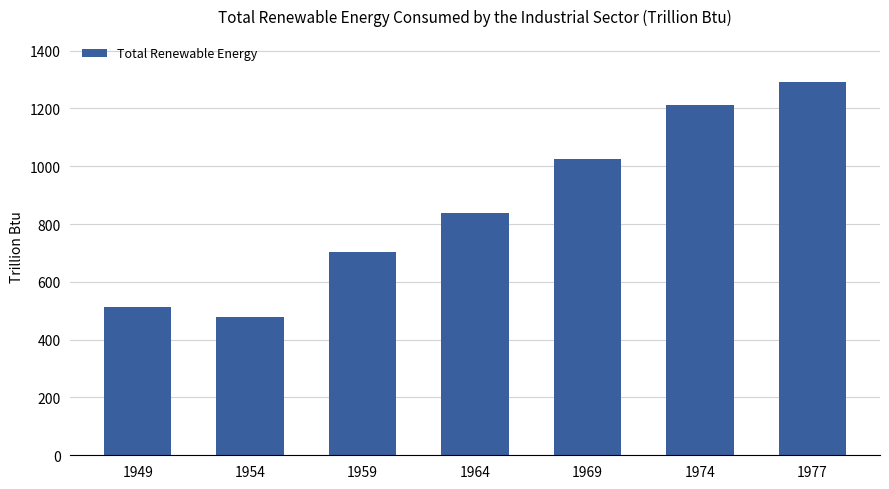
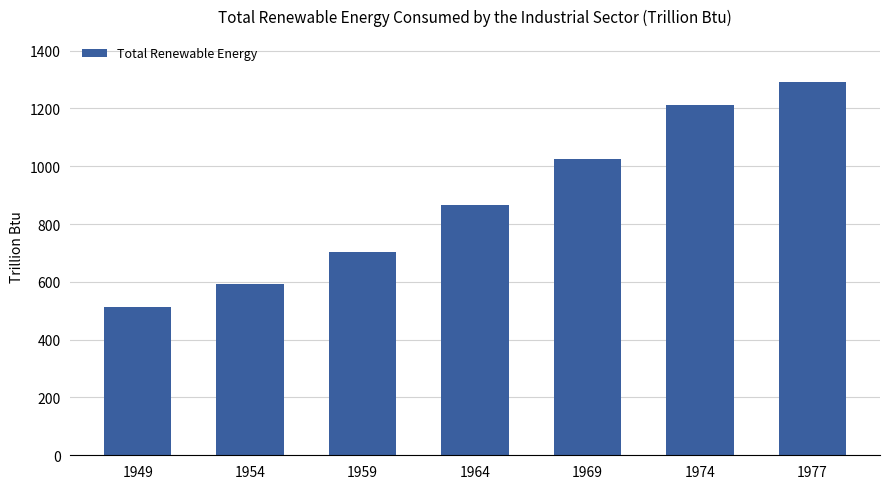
1954: 480 -> 590
1964: 840 -> 870
